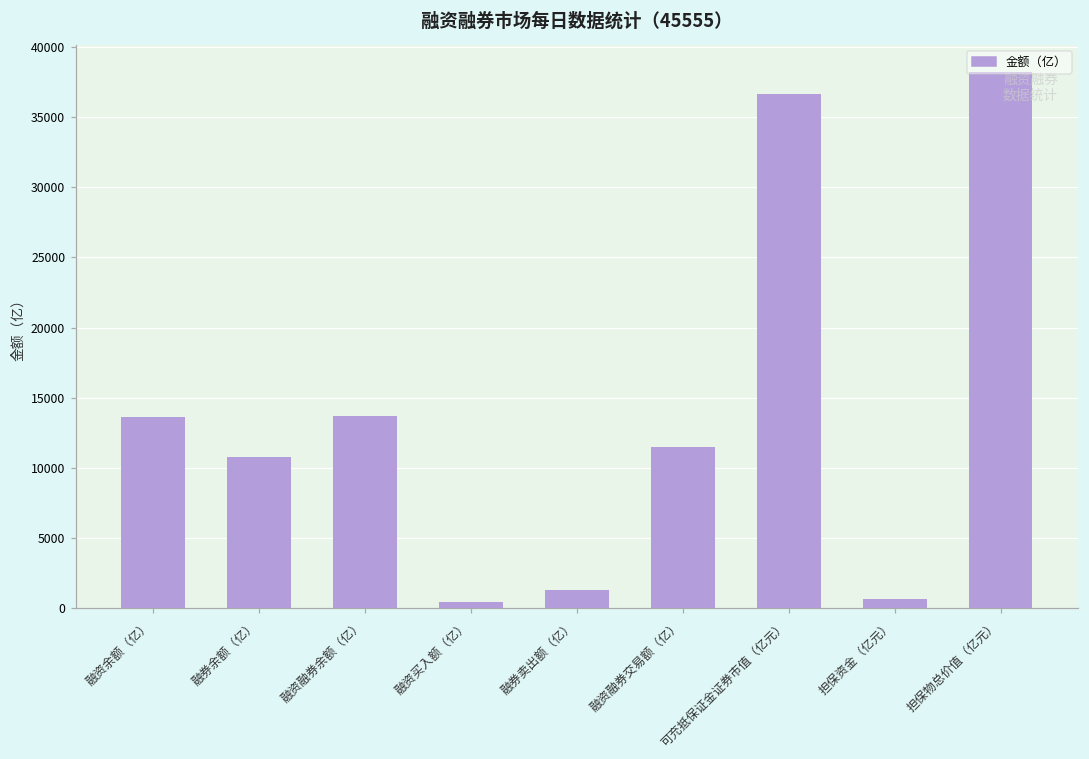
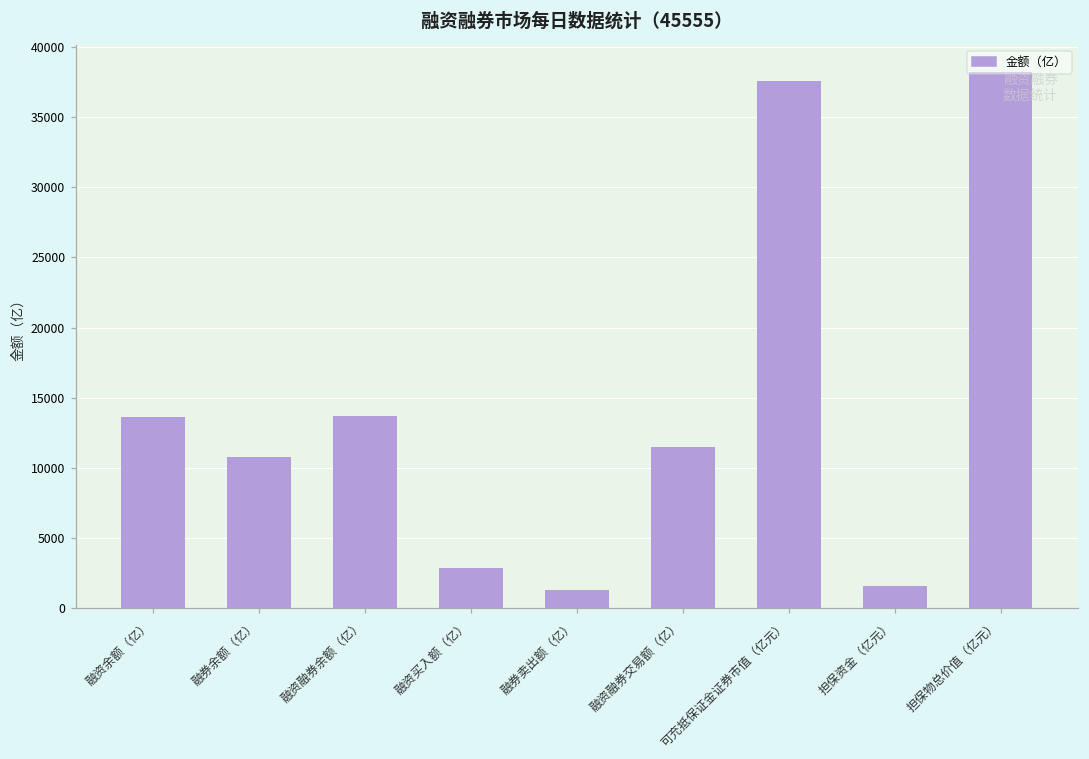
融资买入额（亿）: 400 -> 2900
可充抵保证金证券市值（亿元）: 36700 -> 37600
担保资金（亿元）: 700 -> 1600
